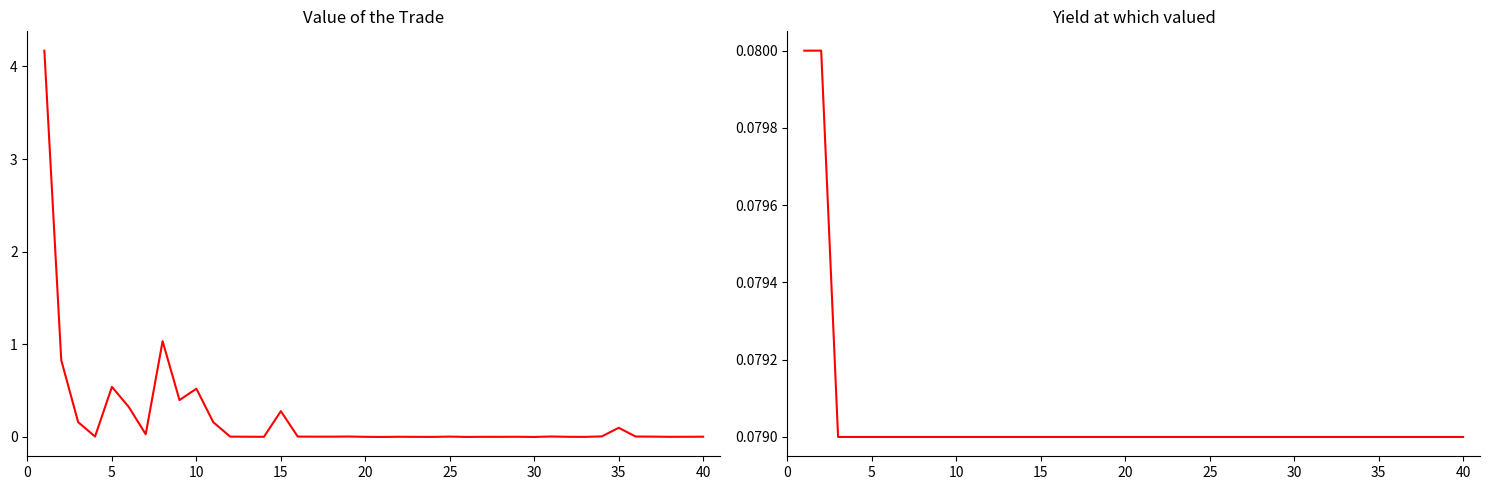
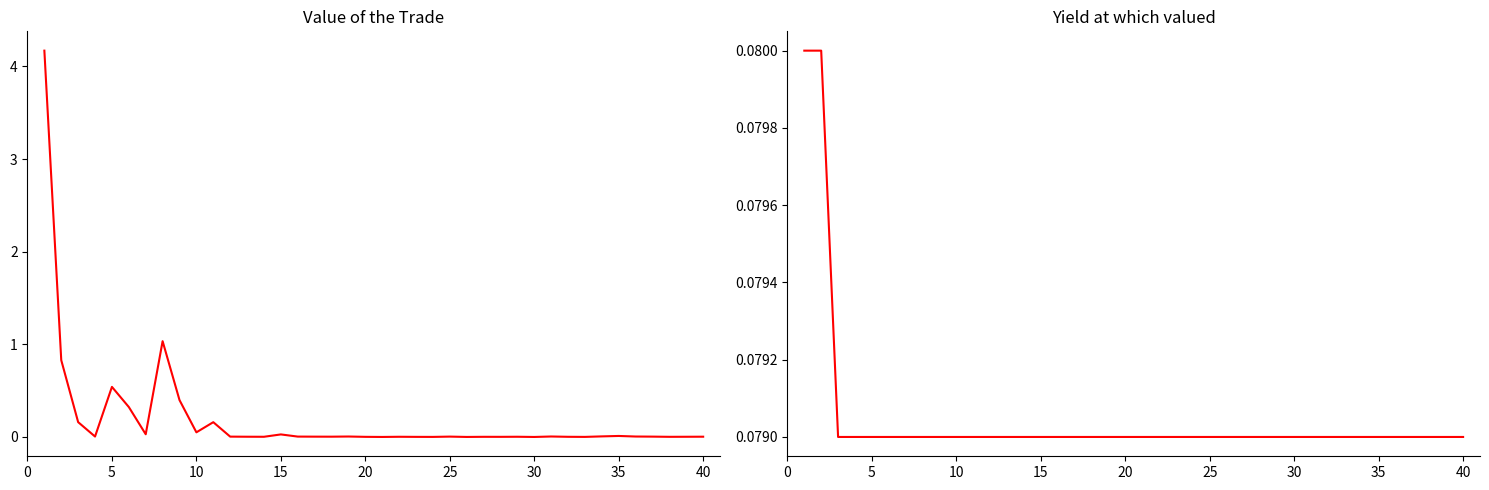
Value of the Trade, 10: 0.5 -> 0.1
Value of the Trade, 15: 0.3 -> 0.0
Value of the Trade, 35: 0.1 -> 0.0
